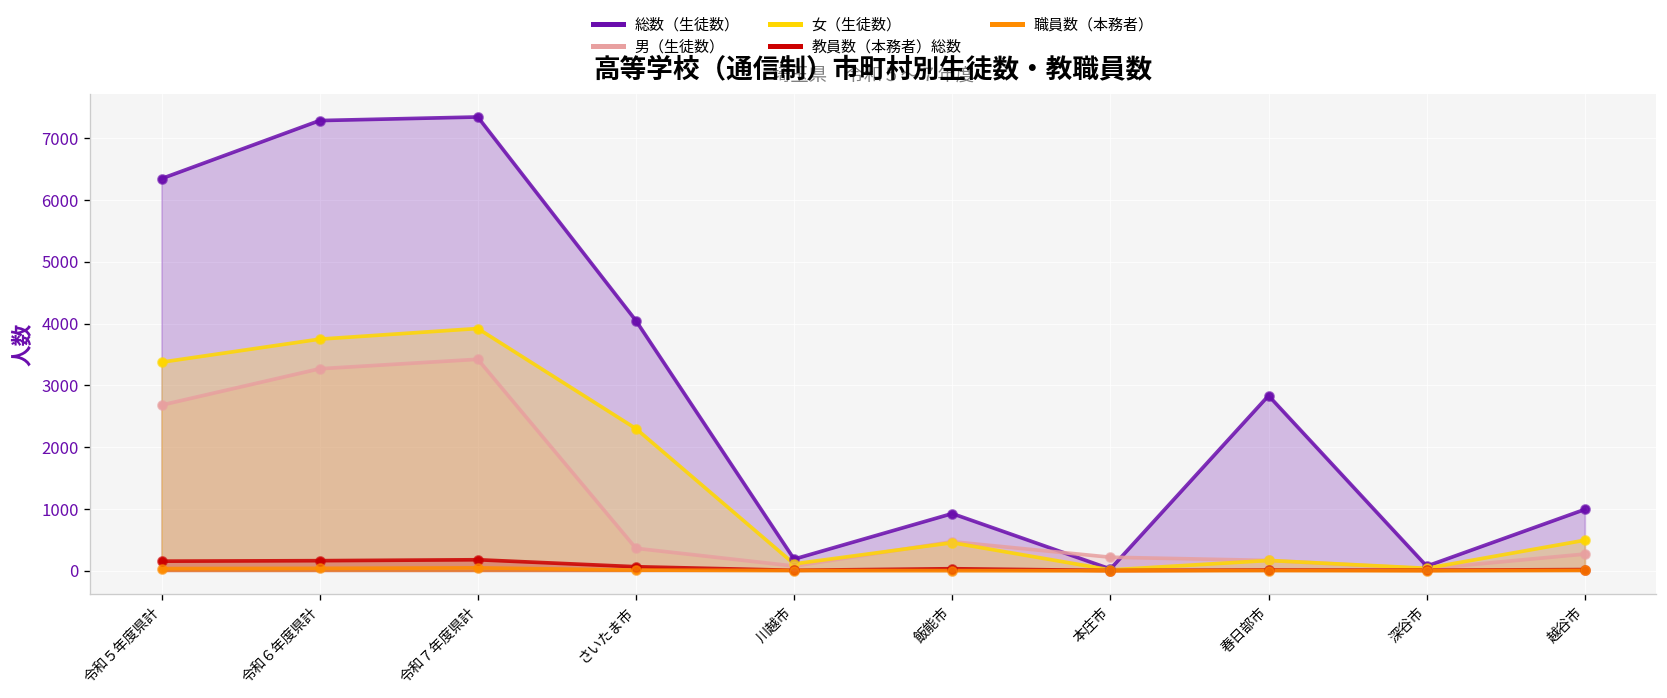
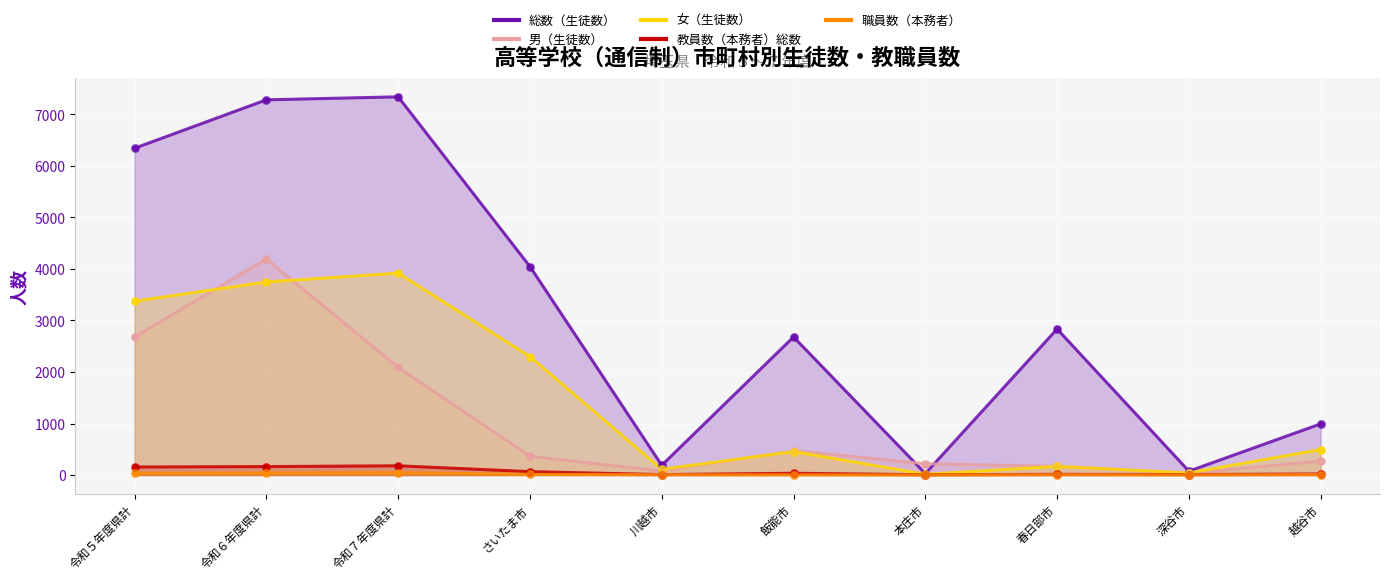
男（生徒数）, 令和６年度県計: 3300 -> 4200
男（生徒数）, 令和７年度県計: 3400 -> 2100
総数（生徒数）, 飯能市: 900 -> 2700
